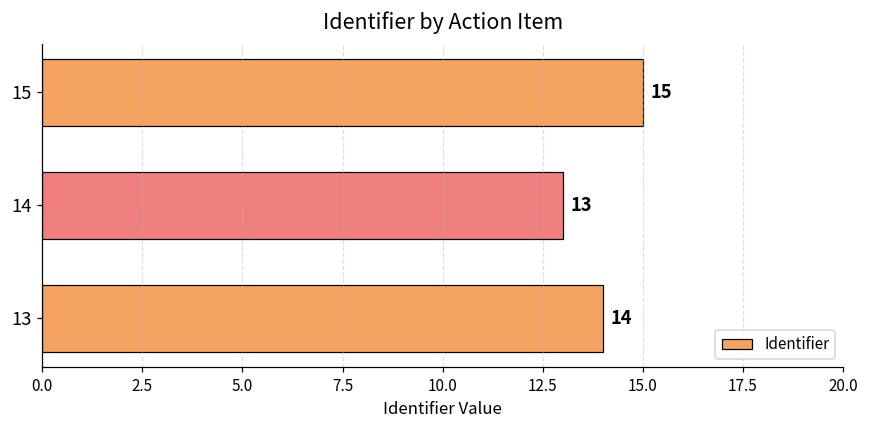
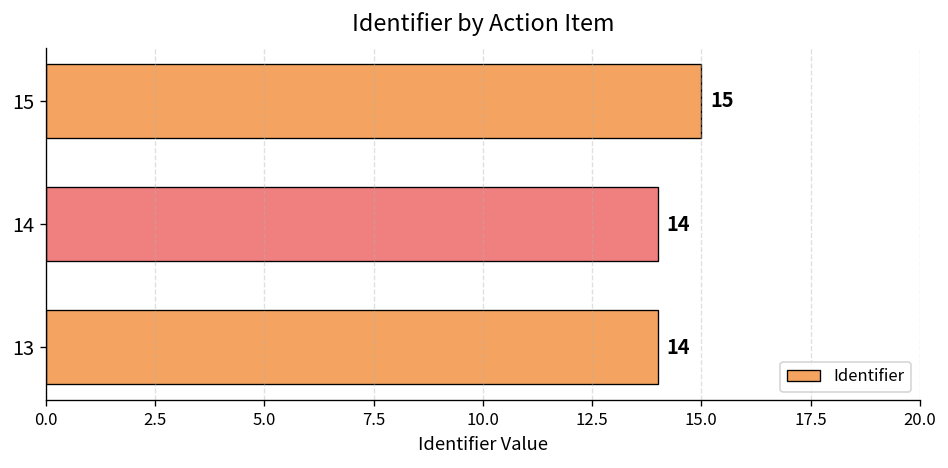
14: 13 -> 14
